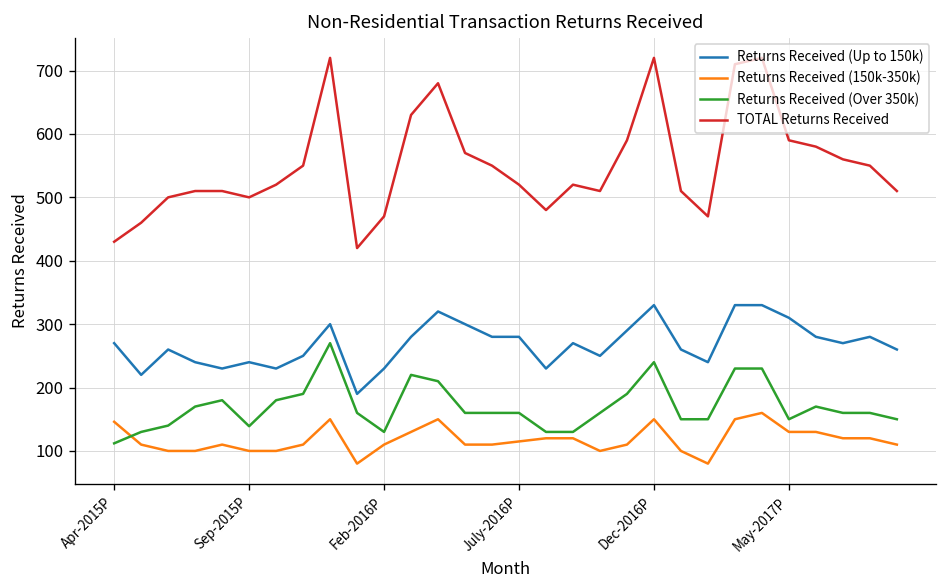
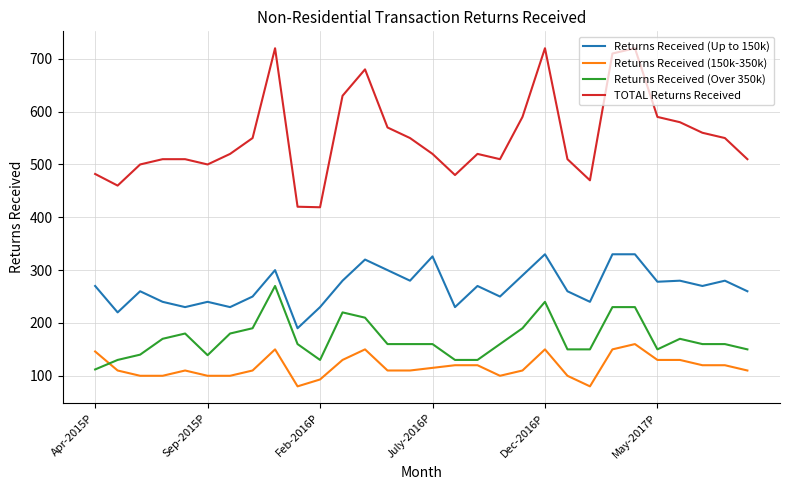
TOTAL Returns Received, Apr-2015P: 430 -> 480
Returns Received (150k-350k), Feb-2016P: 110 -> 90
TOTAL Returns Received, Feb-2016P: 470 -> 420
Returns Received (Up to 150k), July-2016P: 280 -> 330
Returns Received (Up to 150k), May-2017P: 310 -> 280
